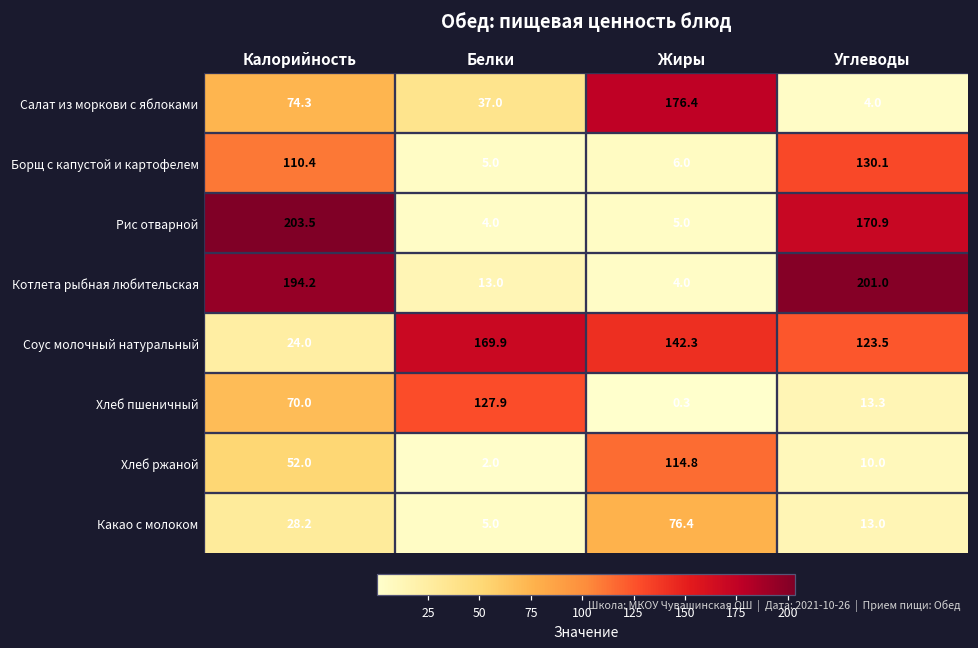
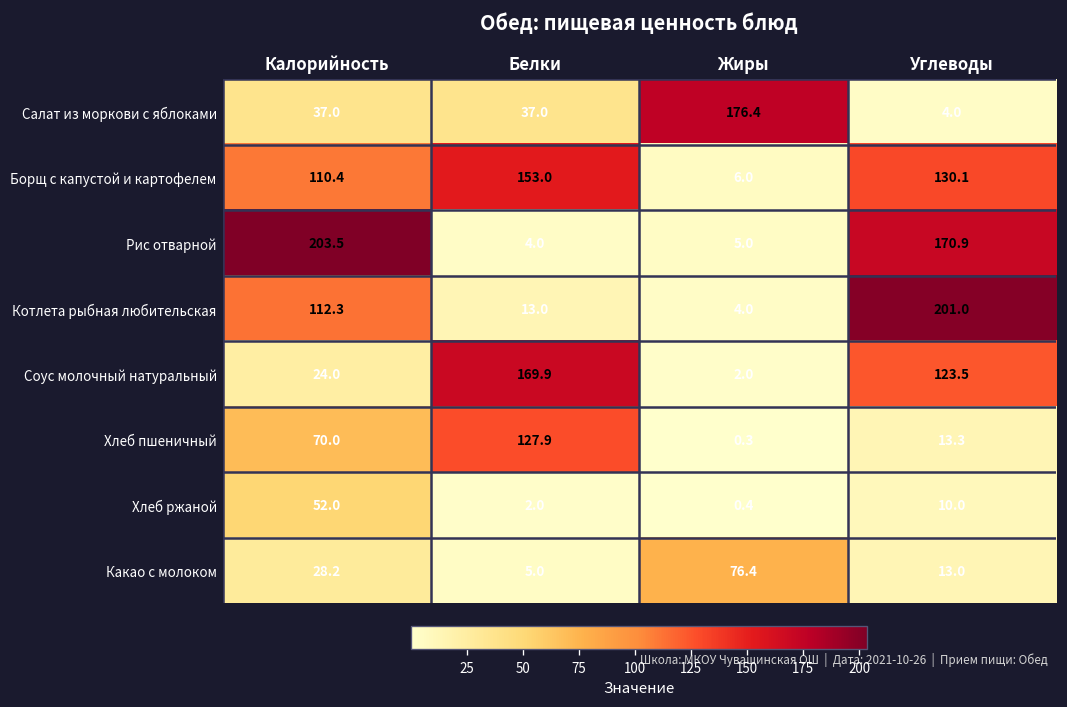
Салат из моркови с яблоками, Калорийность: 74.3 -> 37.0
Борщ с капустой и картофелем, Белки: 5.0 -> 153.0
Котлета рыбная любительская, Калорийность: 194.2 -> 112.3
Соус молочный натуральный, Жиры: 142.3 -> 2.0
Хлеб ржаной, Жиры: 114.8 -> 0.4
